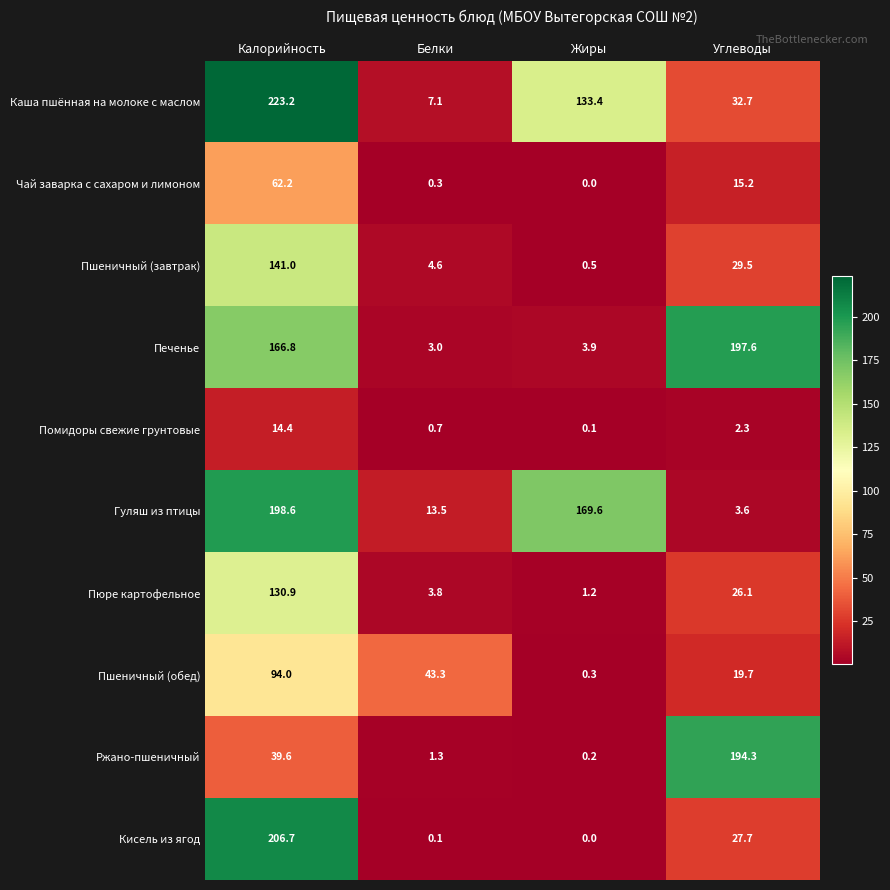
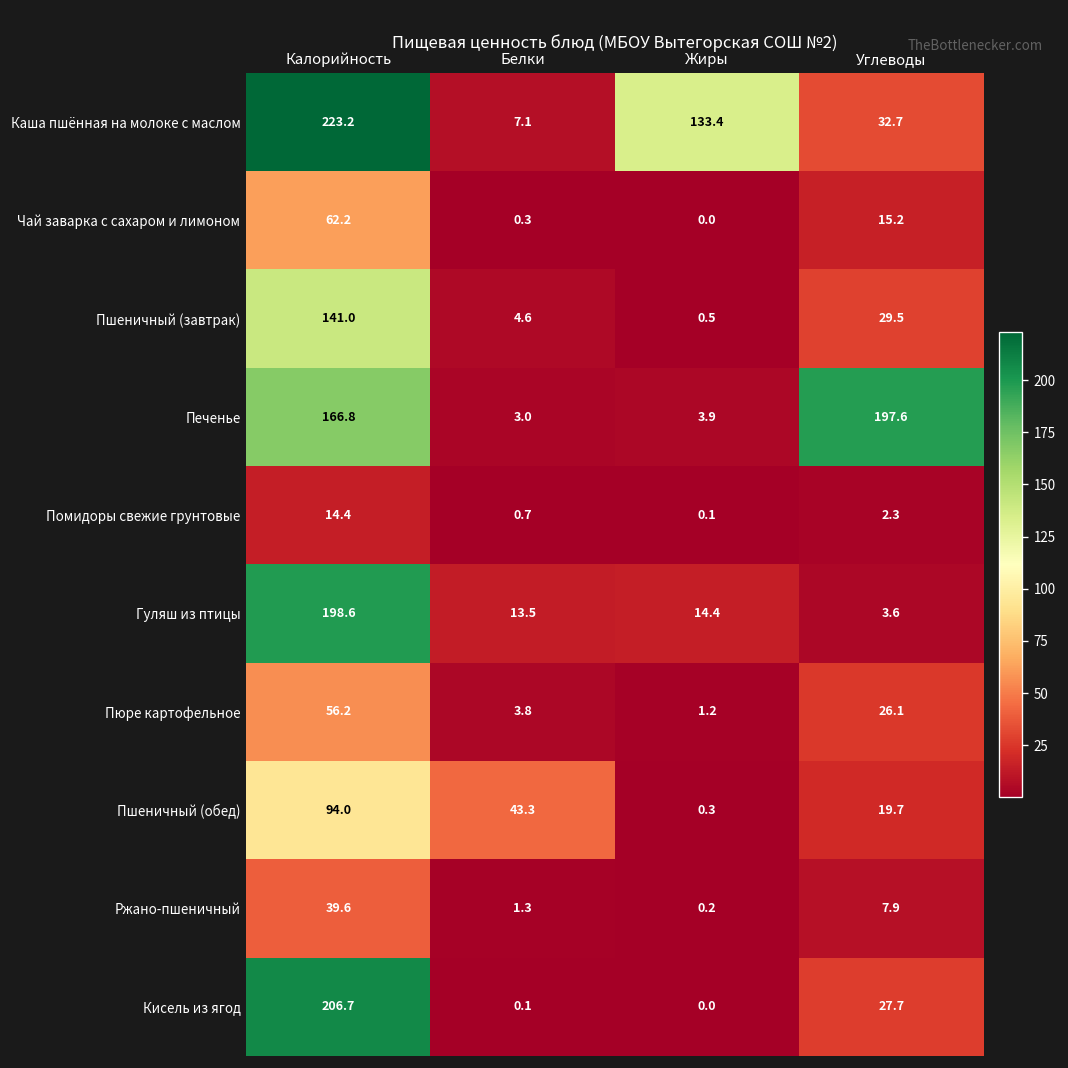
Гуляш из птицы, Жиры: 169.6 -> 14.4
Пюре картофельное, Калорийность: 130.9 -> 56.2
Ржано-пшеничный, Углеводы: 194.3 -> 7.9
